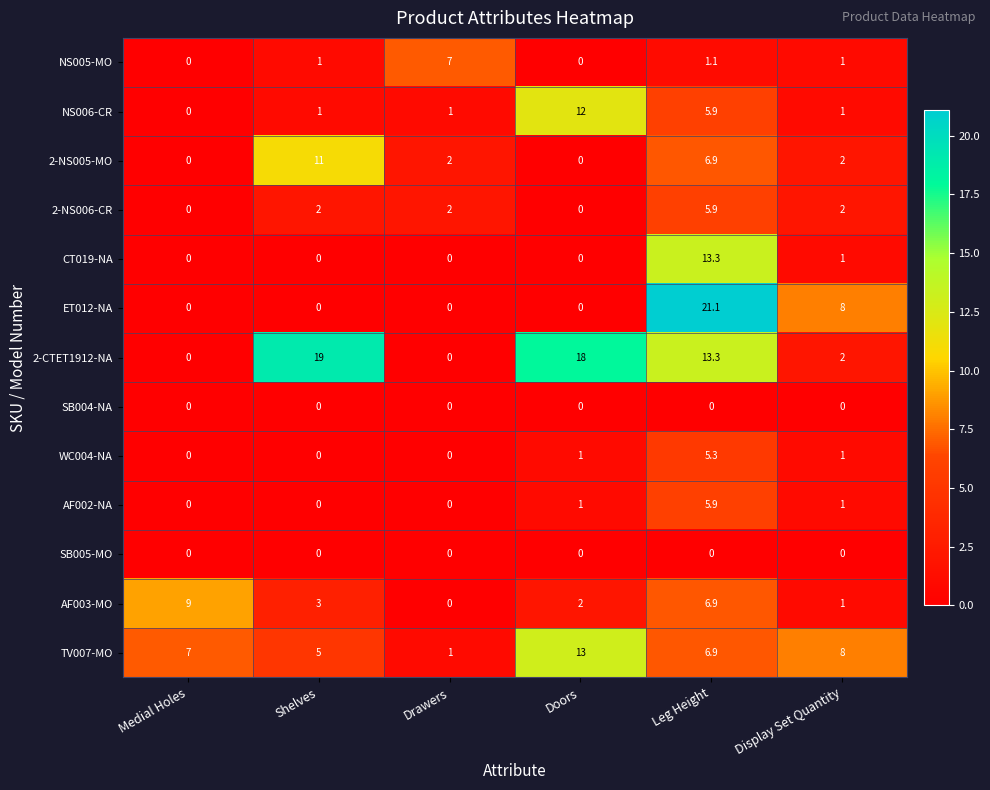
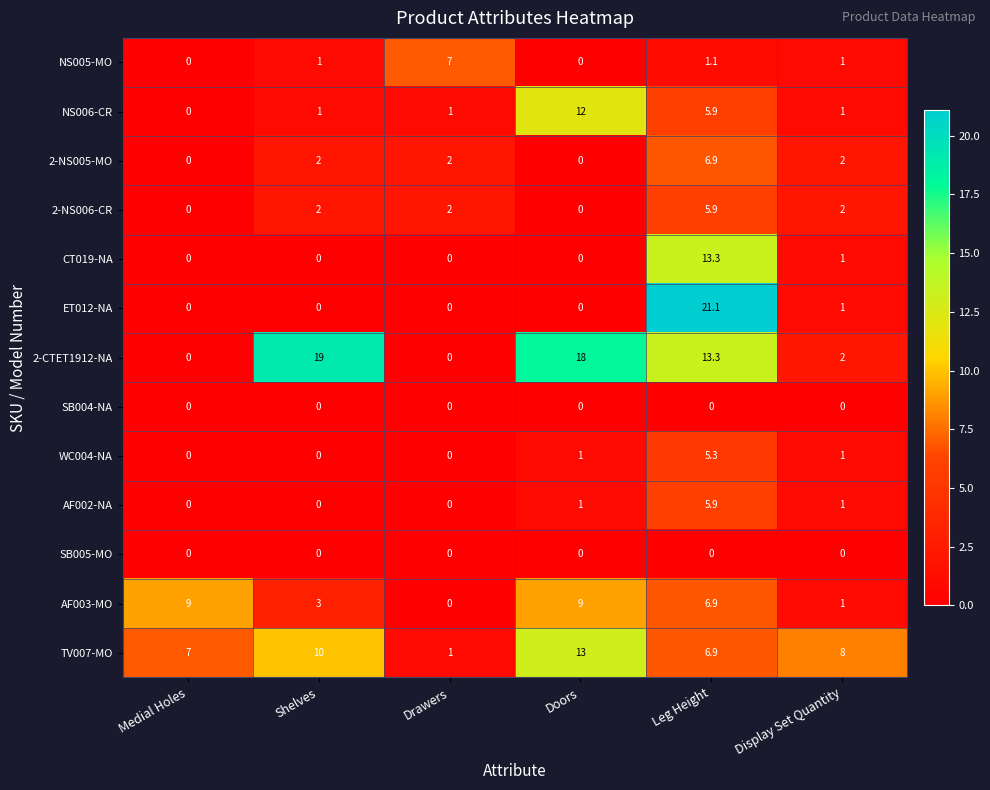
2-NS005-MO, Shelves: 11 -> 2
ET012-NA, Display Set Quantity: 8 -> 1
AF003-MO, Doors: 2 -> 9
TV007-MO, Shelves: 5 -> 10
